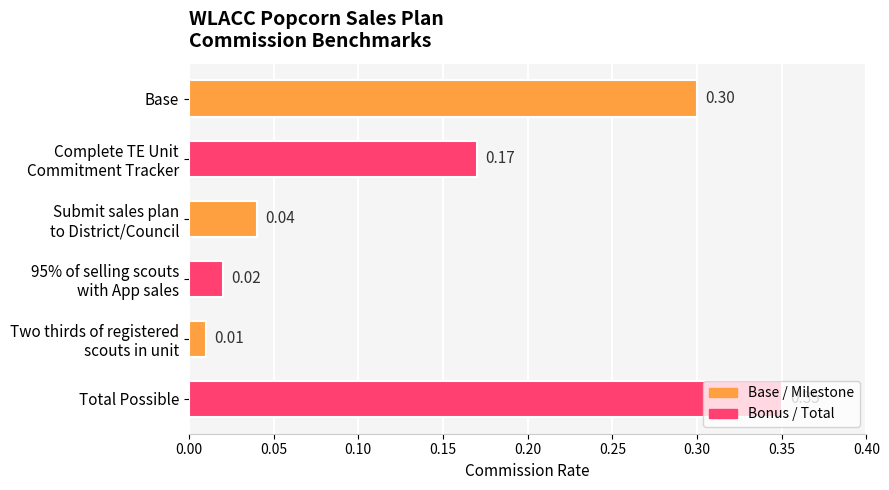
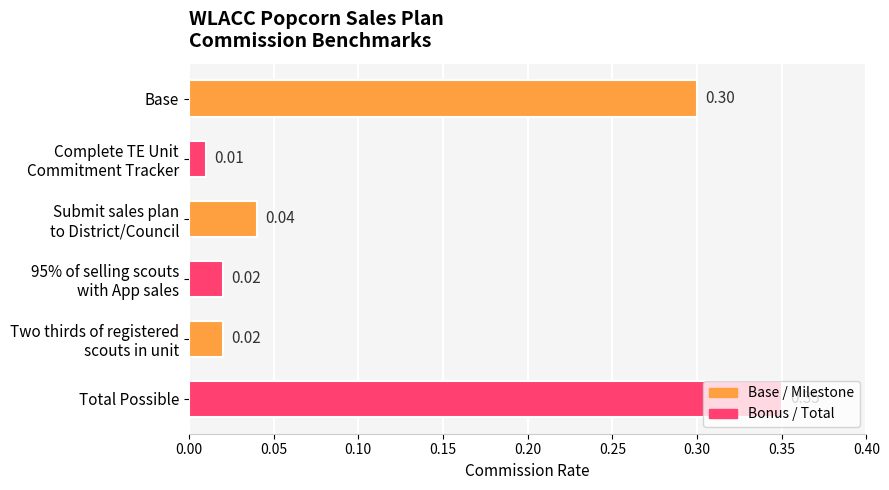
Complete TE Unit Commitment Tracker: 0.17 -> 0.01
Two thirds of registered scouts in unit: 0.01 -> 0.02
